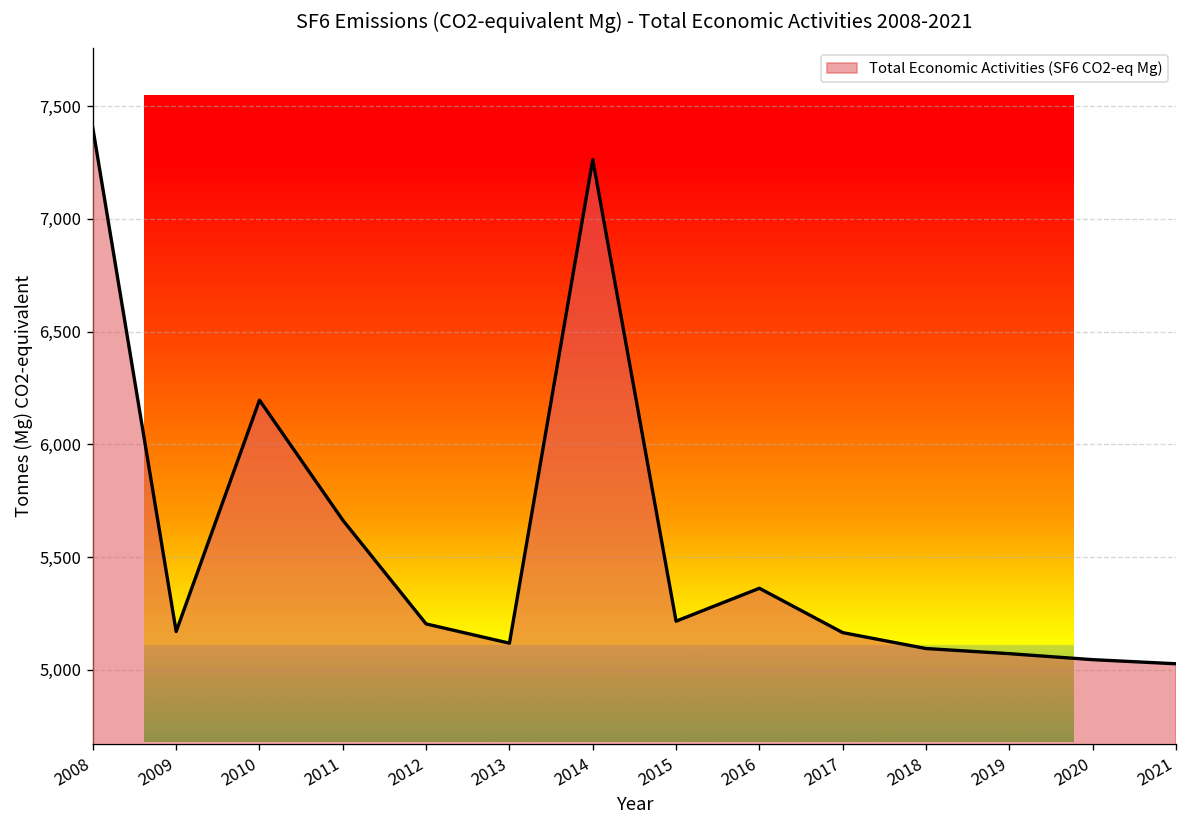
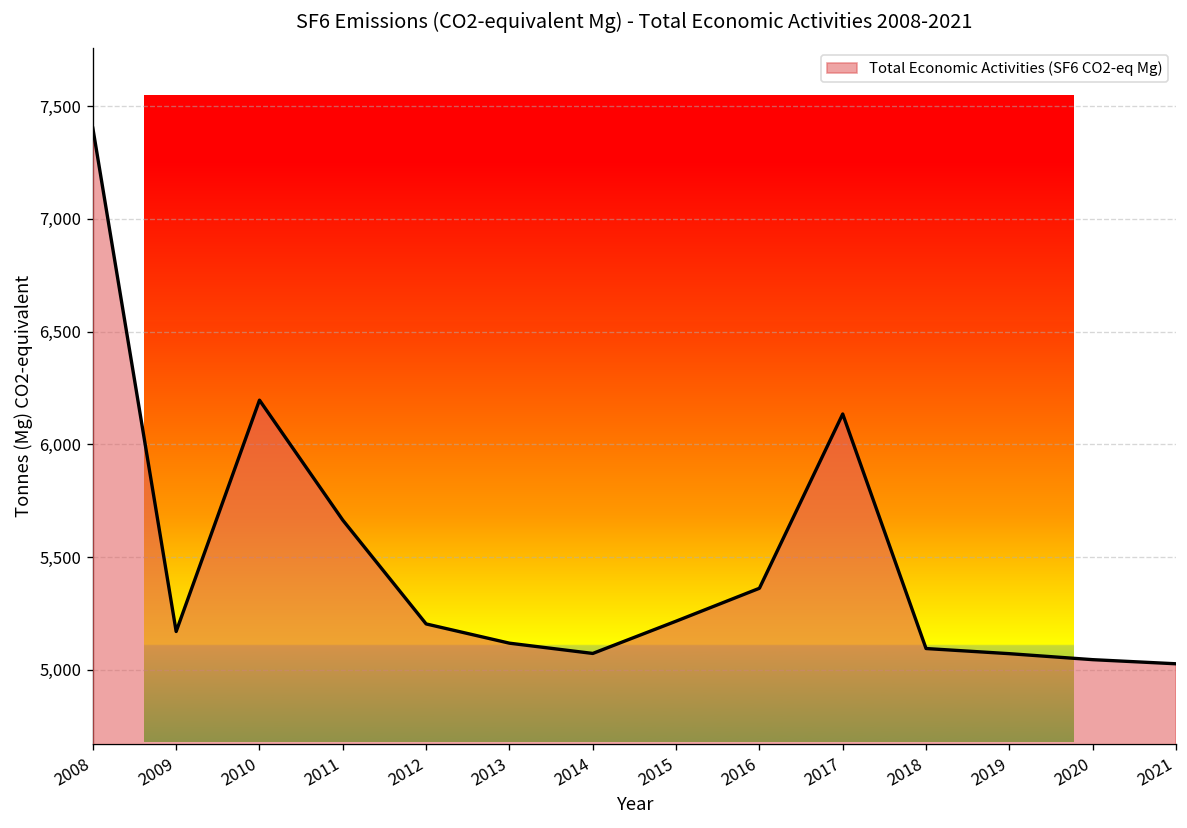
2014: 7,260 -> 5,070
2017: 5,160 -> 6,130
